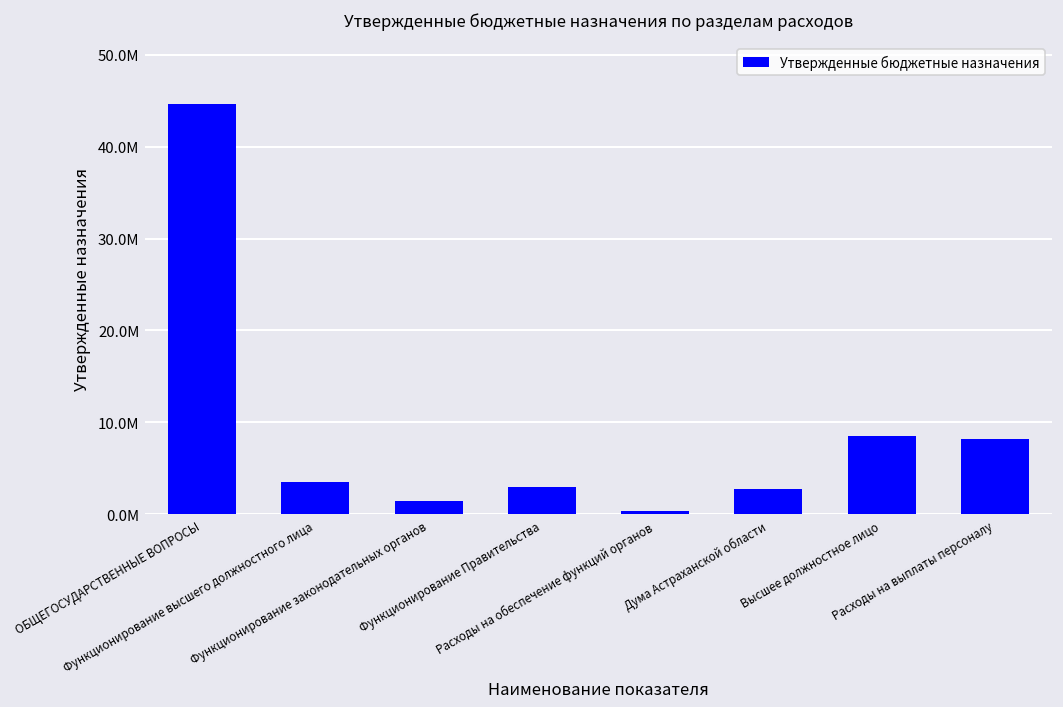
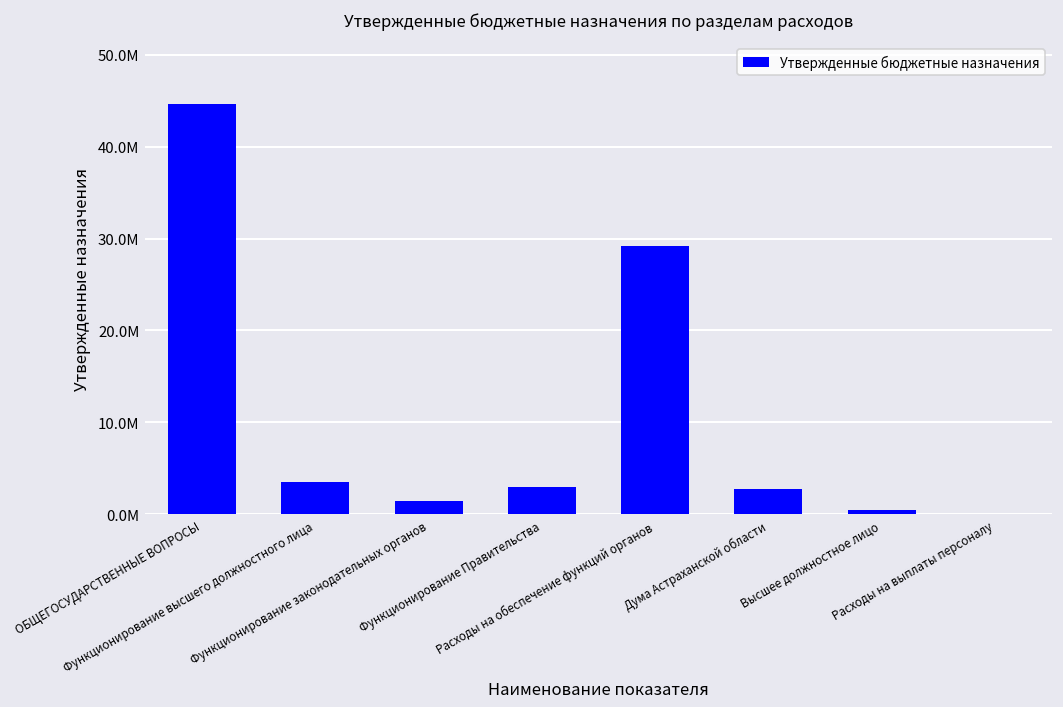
Расходы на обеспечение функций органов: 0 -> 29000000
Высшее должностное лицо: 8000000 -> 0
Расходы на выплаты персоналу: 8000000 -> 0
